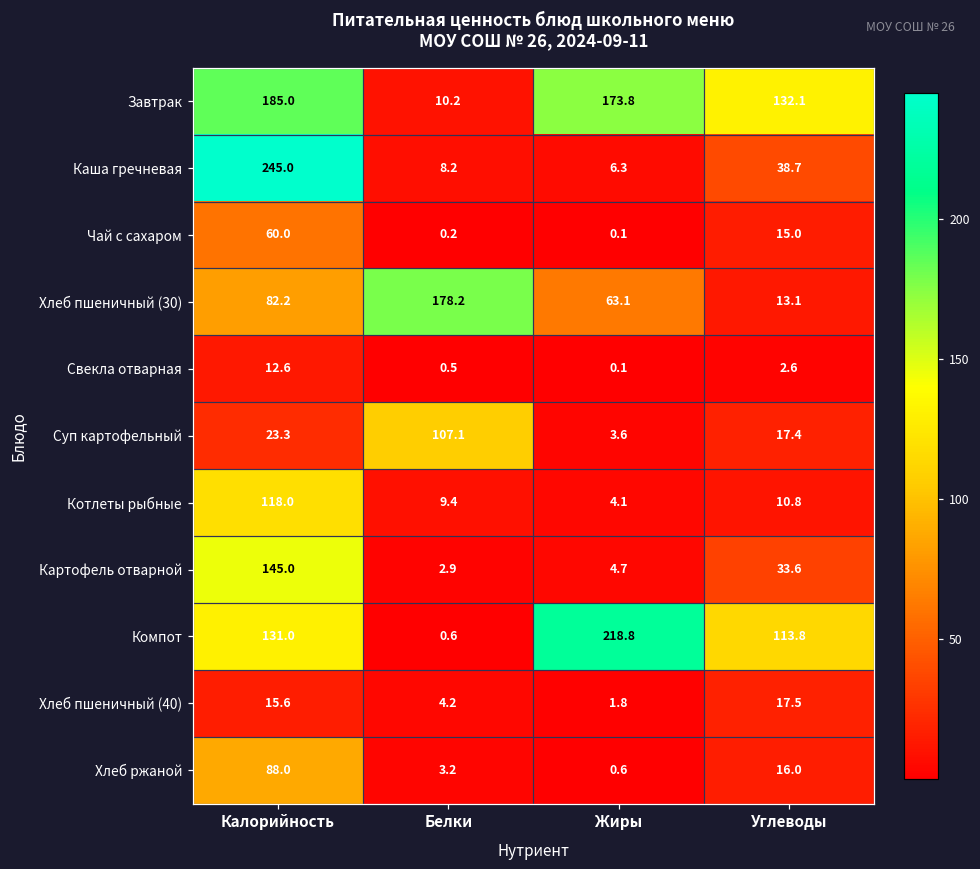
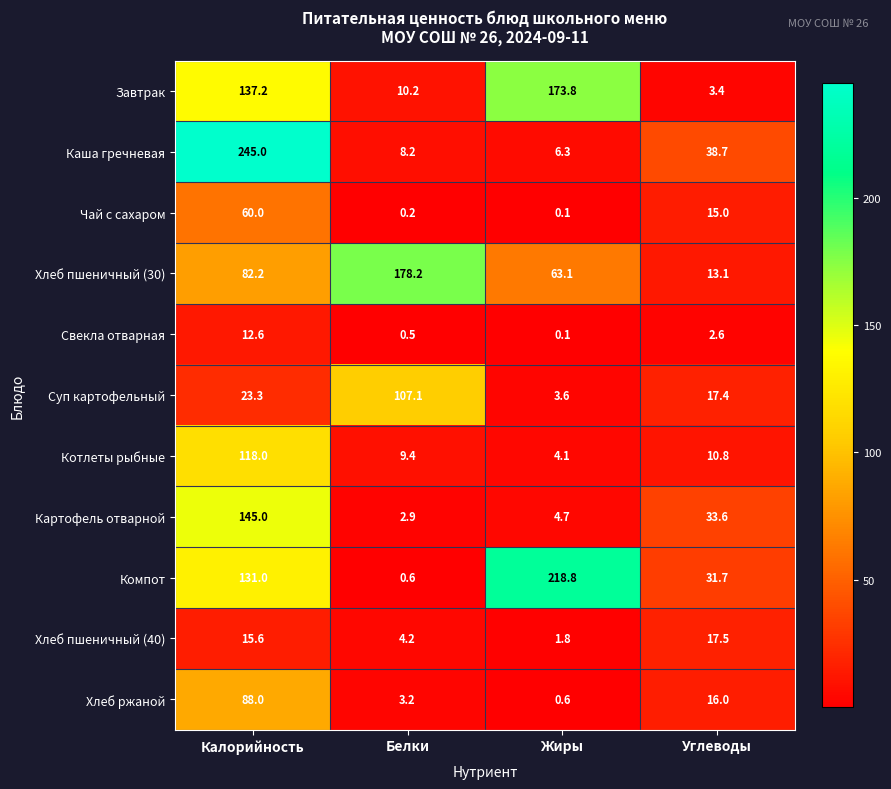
Завтрак, Калорийность: 185.0 -> 137.2
Завтрак, Углеводы: 132.1 -> 3.4
Компот, Углеводы: 113.8 -> 31.7
